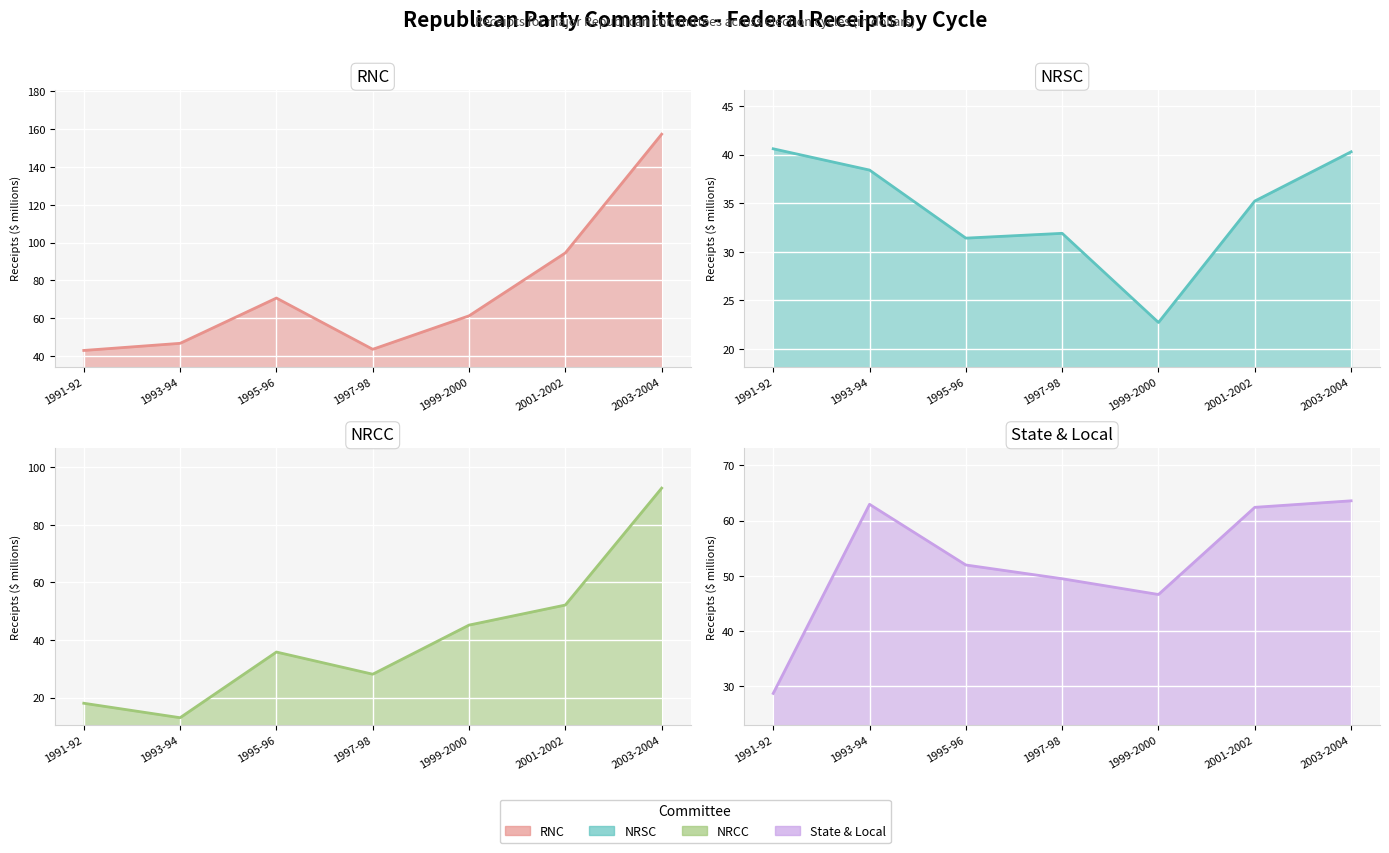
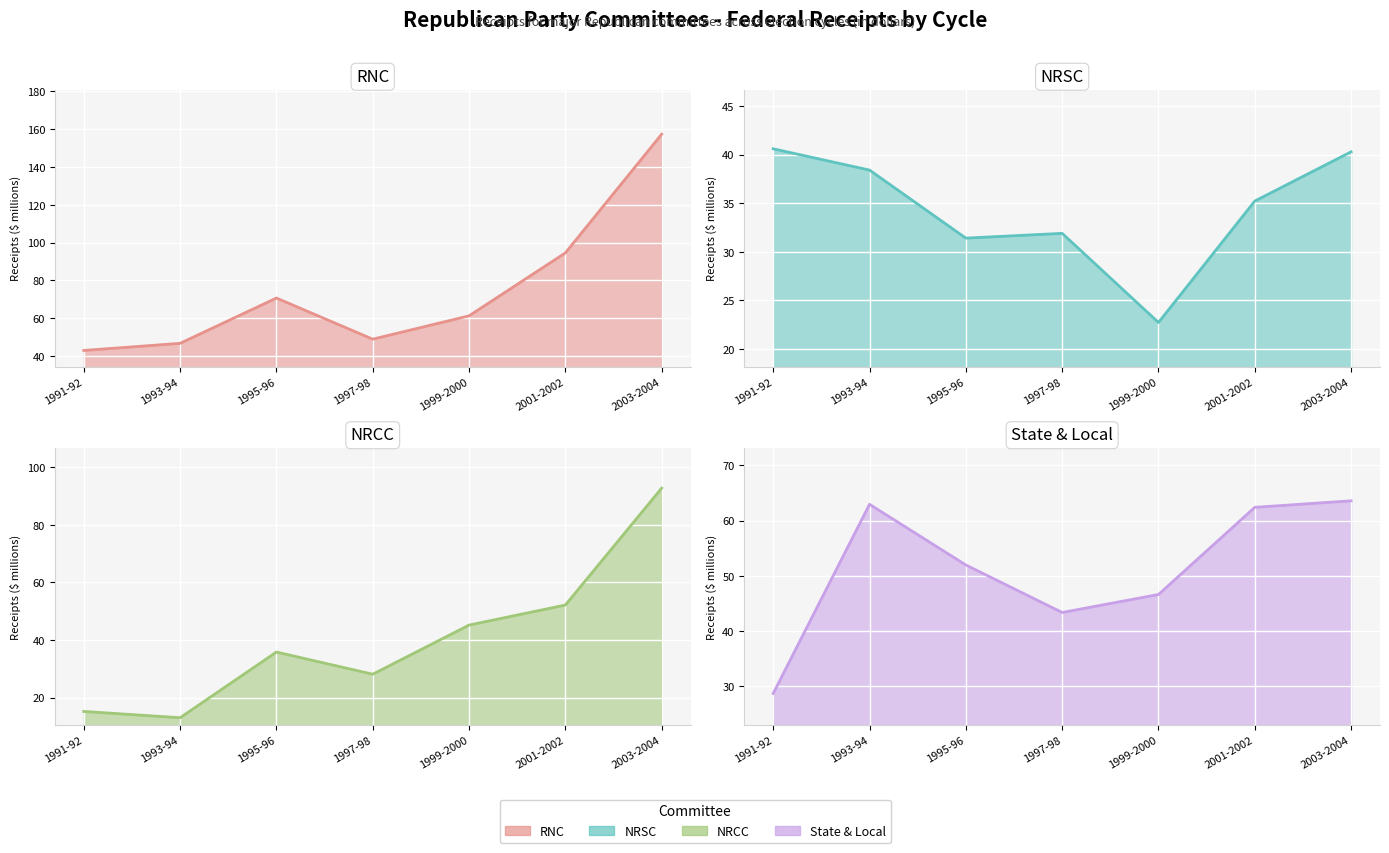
RNC, 1997-98: 44 -> 49
NRCC, 1991-92: 18 -> 15
State & Local, 1997-98: 49 -> 43
